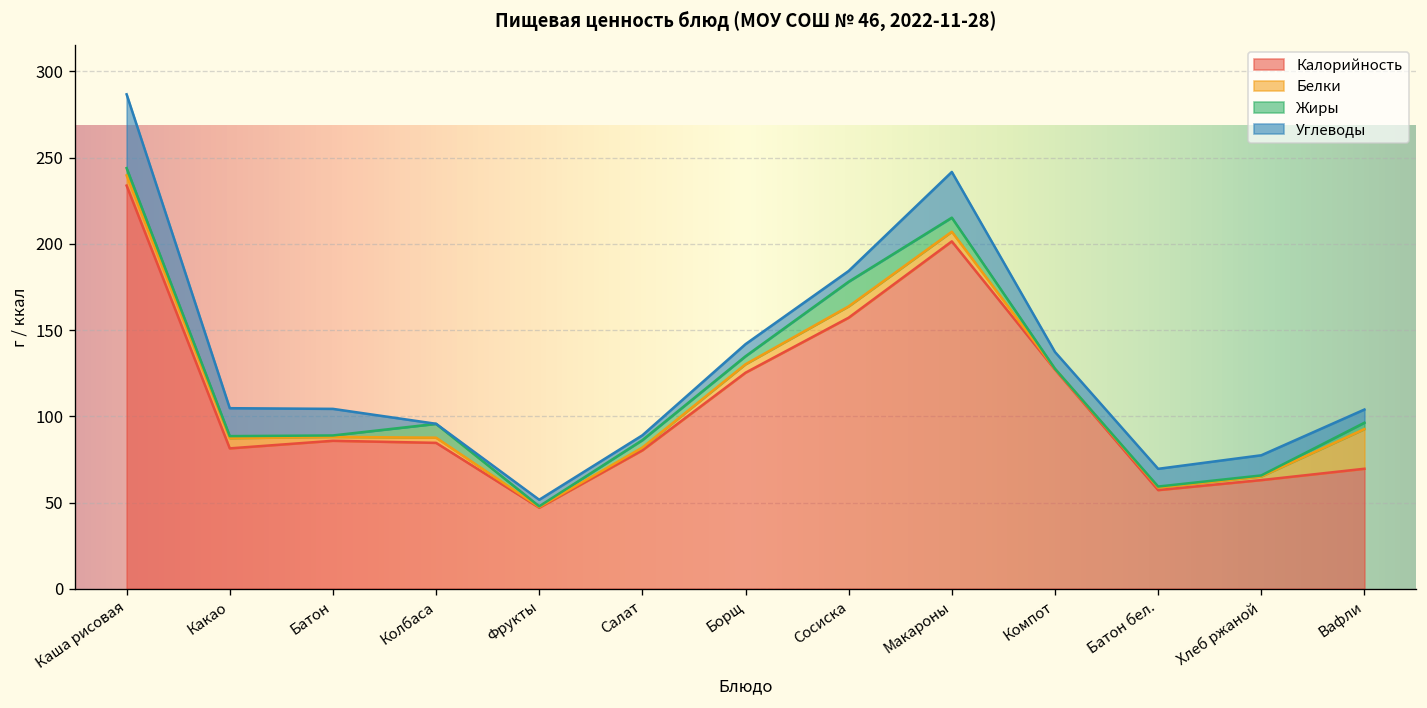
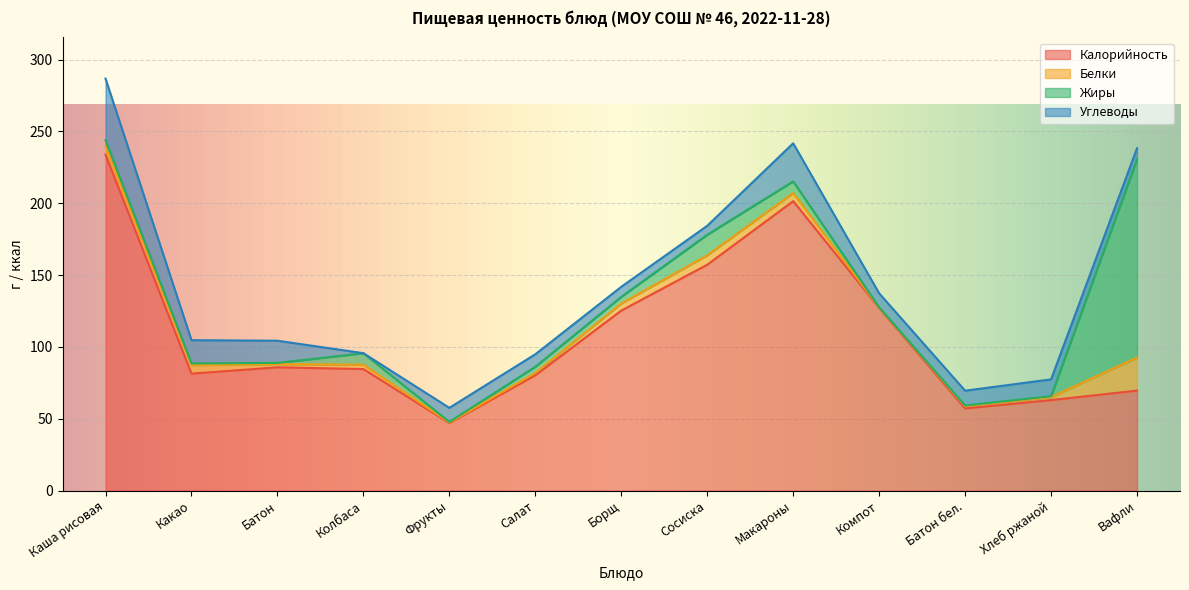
Углеводы, Фрукты: 4 -> 10
Углеводы, Салат: 3 -> 9
Жиры, Вафли: 4 -> 138
